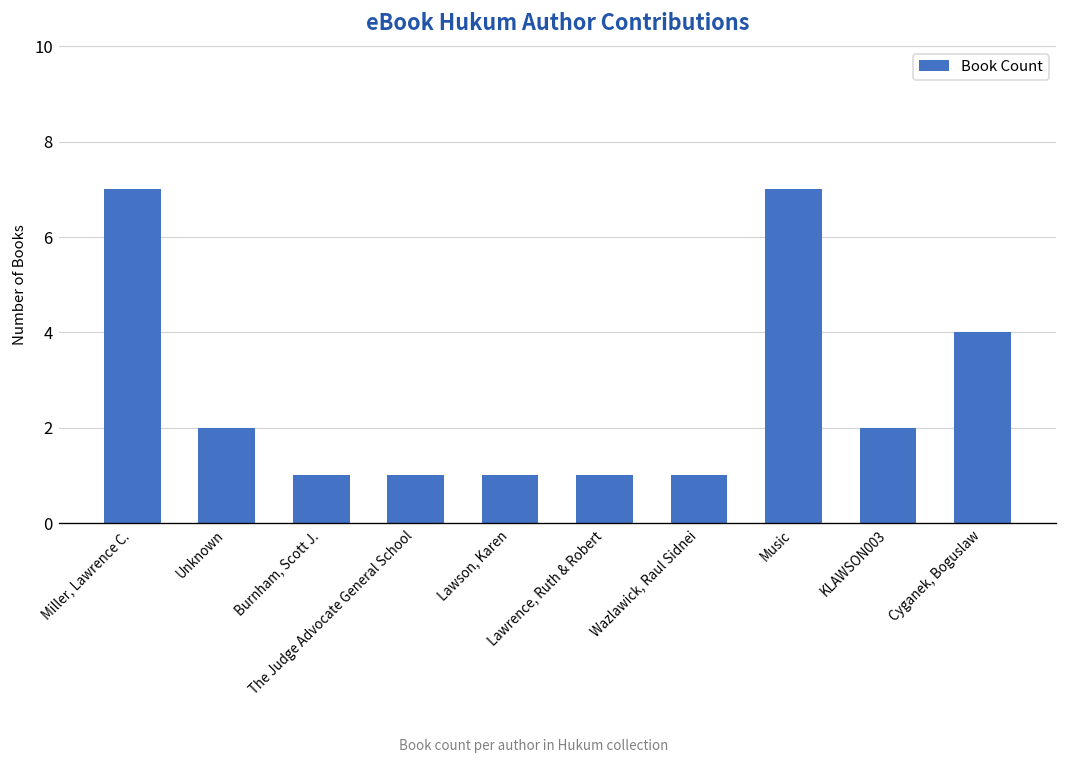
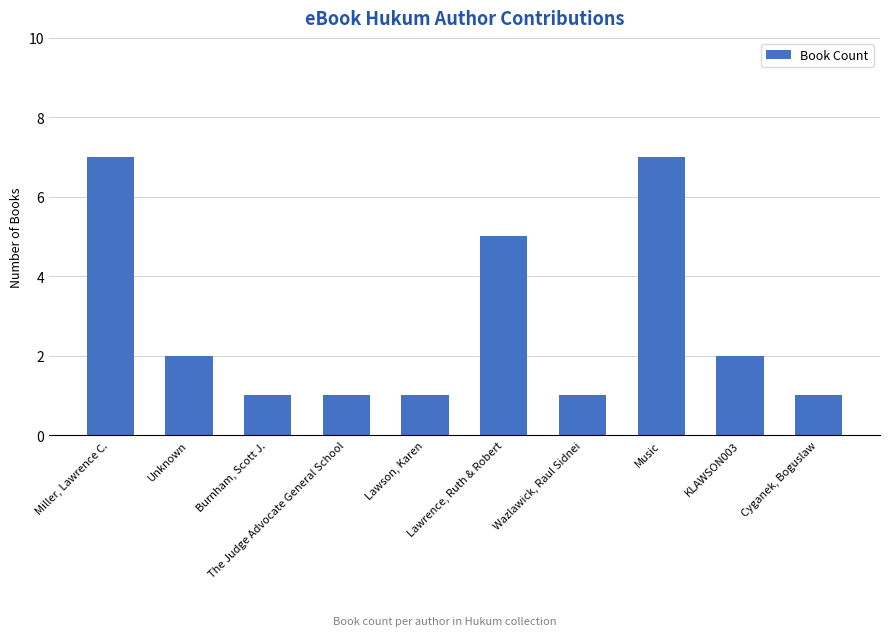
Lawrence, Ruth & Robert: 1 -> 5
Cyganek, Boguslaw: 4 -> 1
